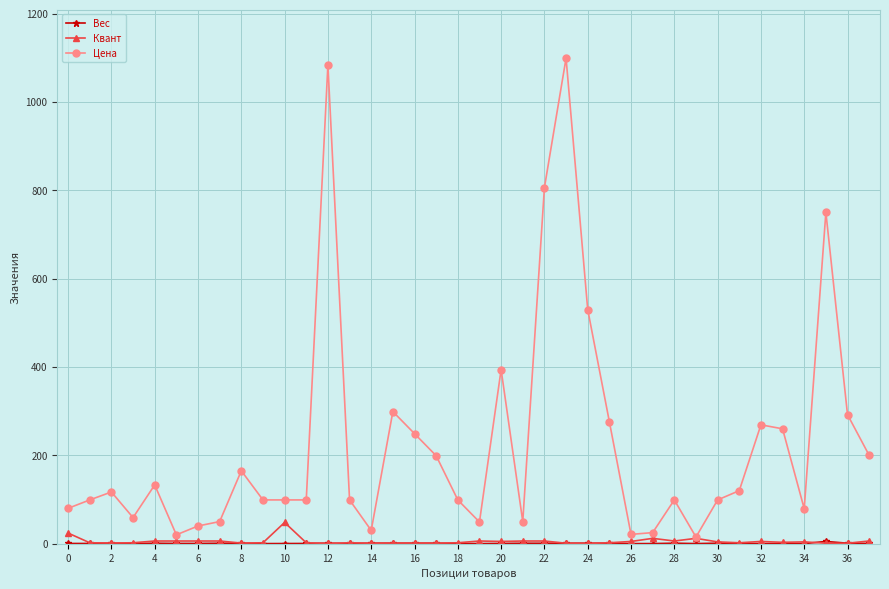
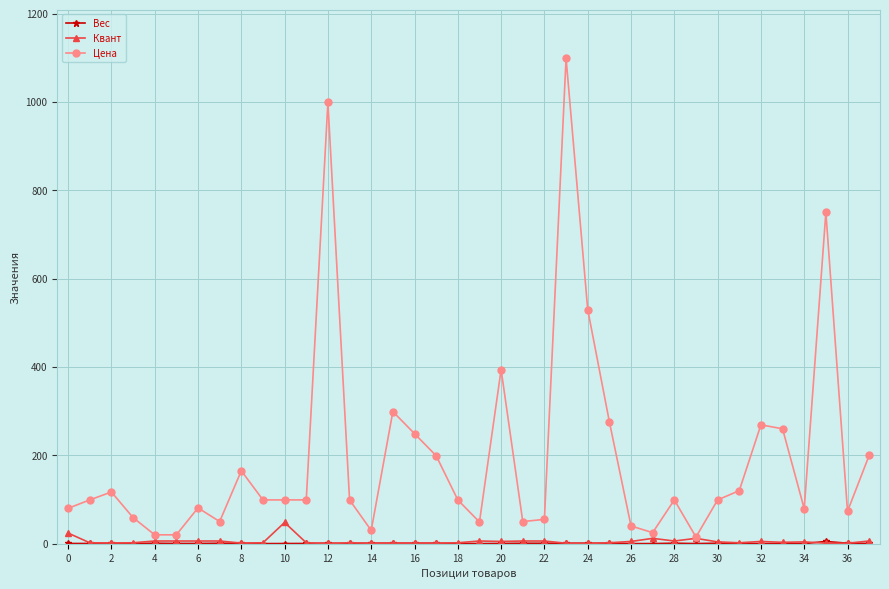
Цена, 4: 130 -> 20
Цена, 6: 40 -> 80
Цена, 12: 1080 -> 1000
Цена, 22: 810 -> 60
Цена, 26: 20 -> 40
Цена, 36: 290 -> 70
